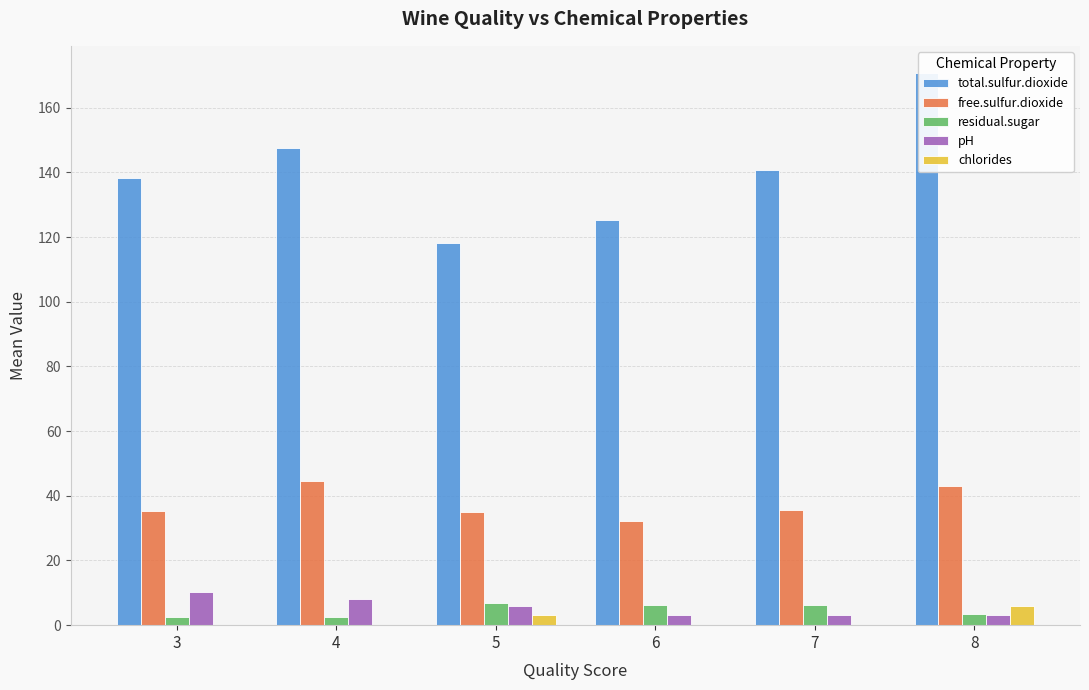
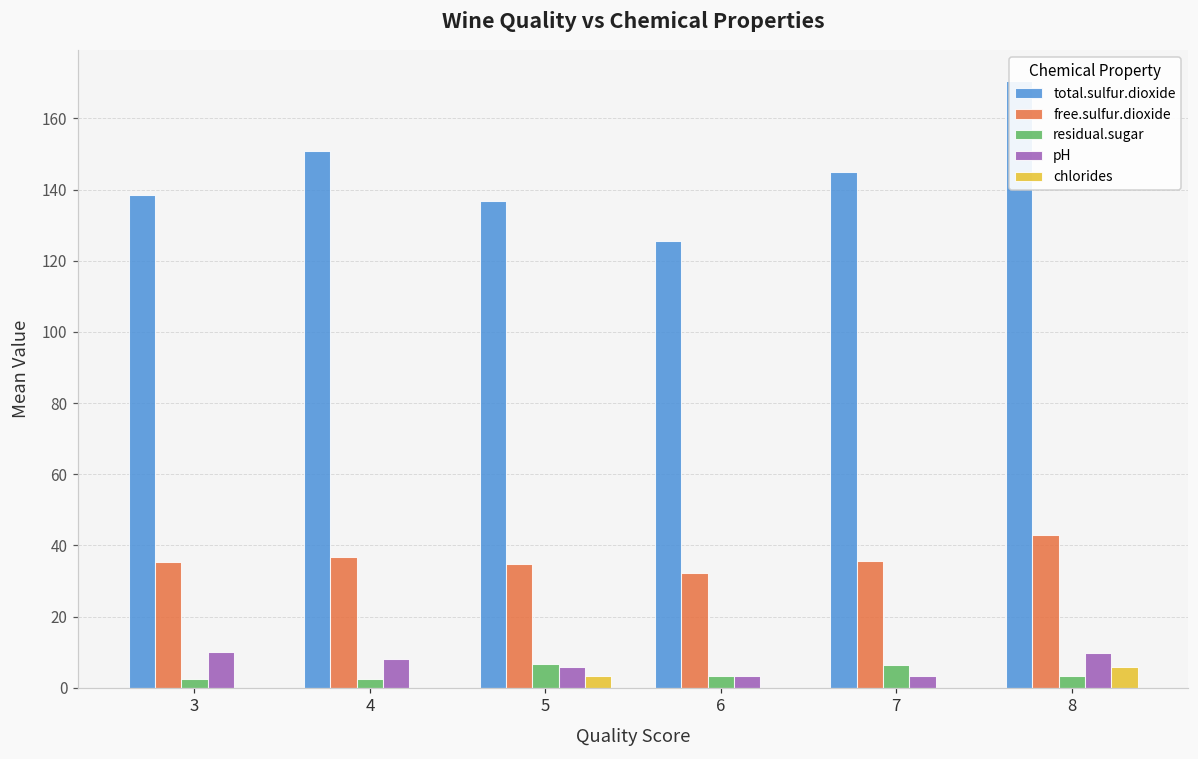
total.sulfur.dioxide, 4: 148 -> 151
free.sulfur.dioxide, 4: 45 -> 37
total.sulfur.dioxide, 5: 118 -> 137
residual.sugar, 6: 6 -> 3
total.sulfur.dioxide, 7: 141 -> 145
pH, 8: 3 -> 10
